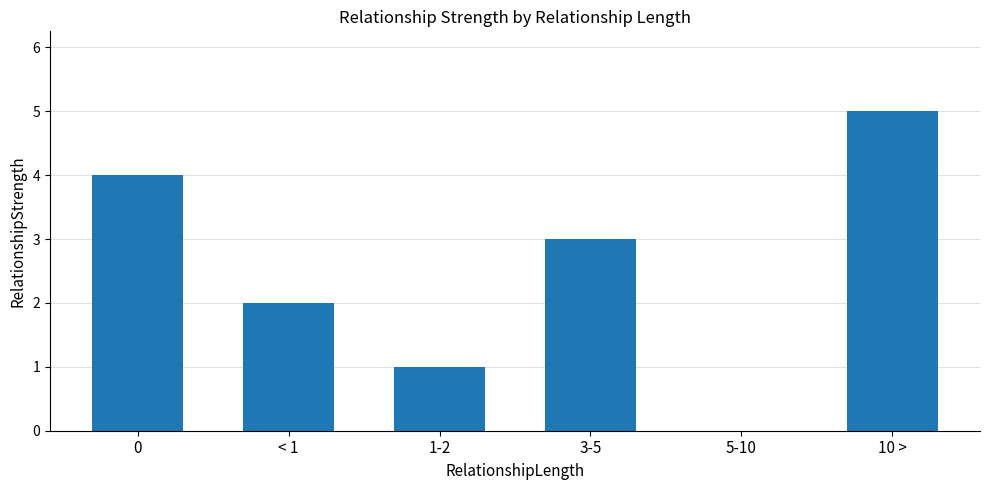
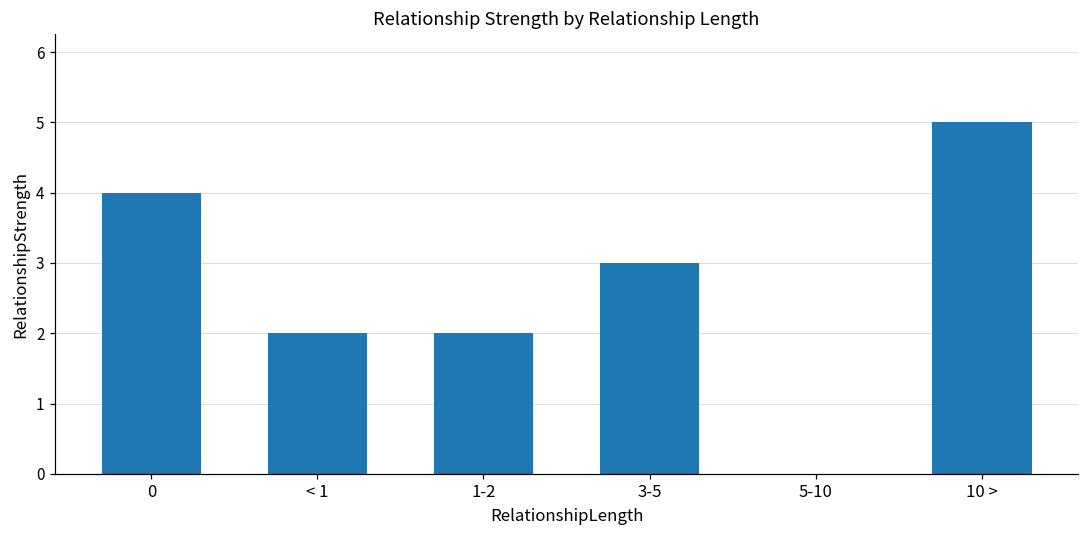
1-2: 1 -> 2
